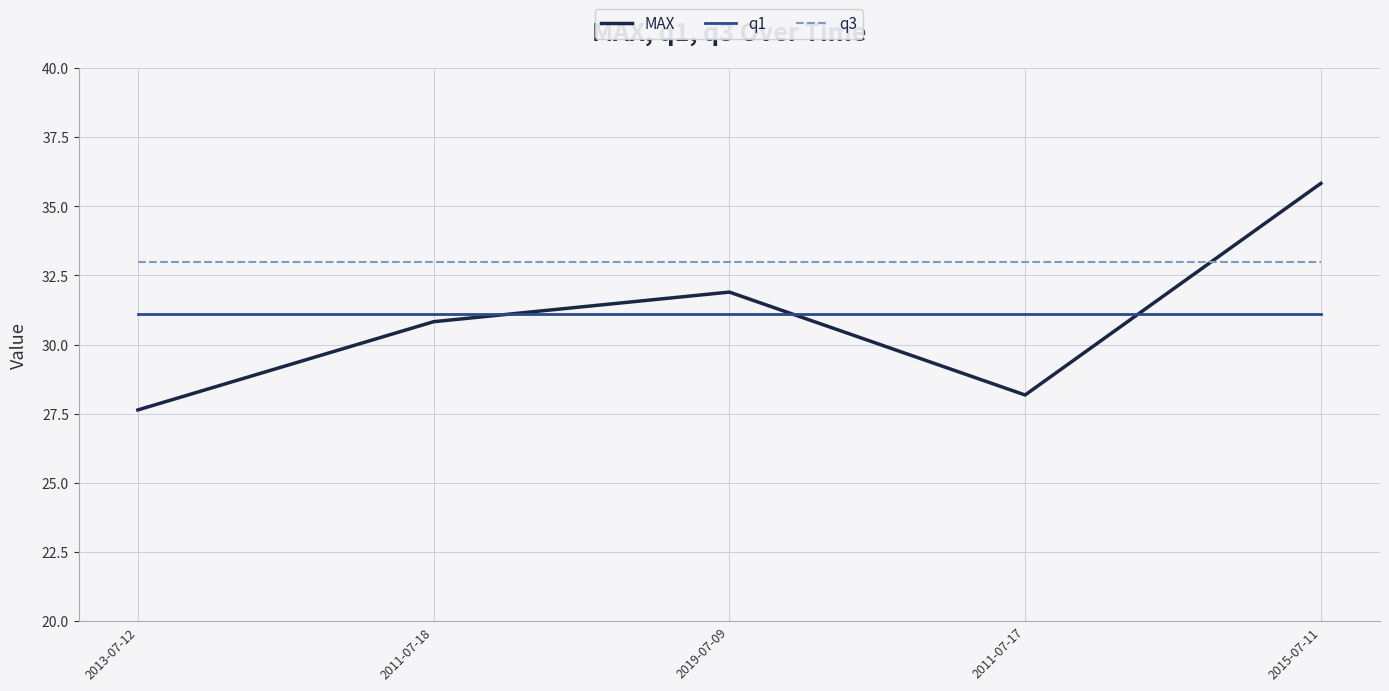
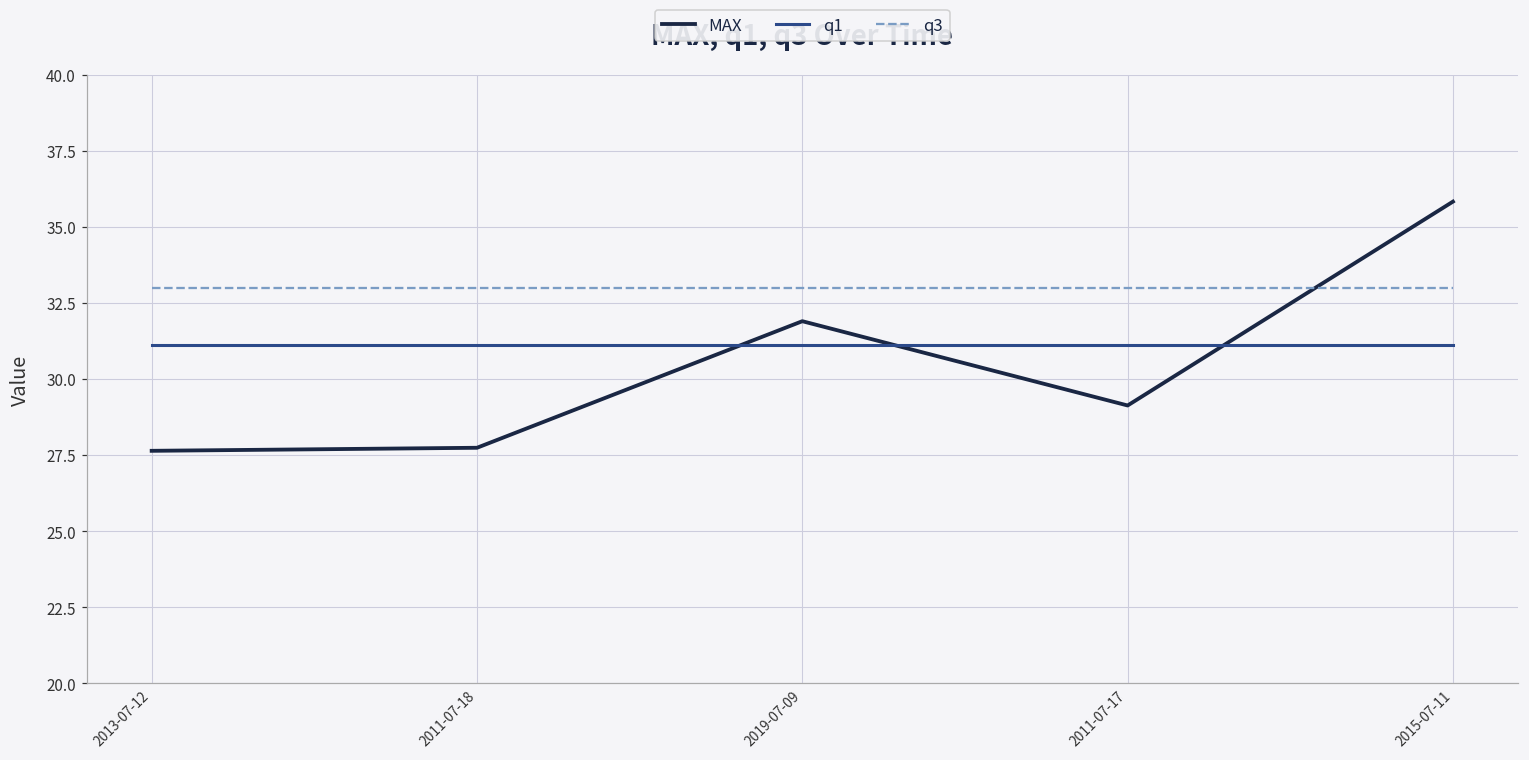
MAX, 2011-07-18: 30.8 -> 27.7
MAX, 2011-07-17: 28.2 -> 29.1
